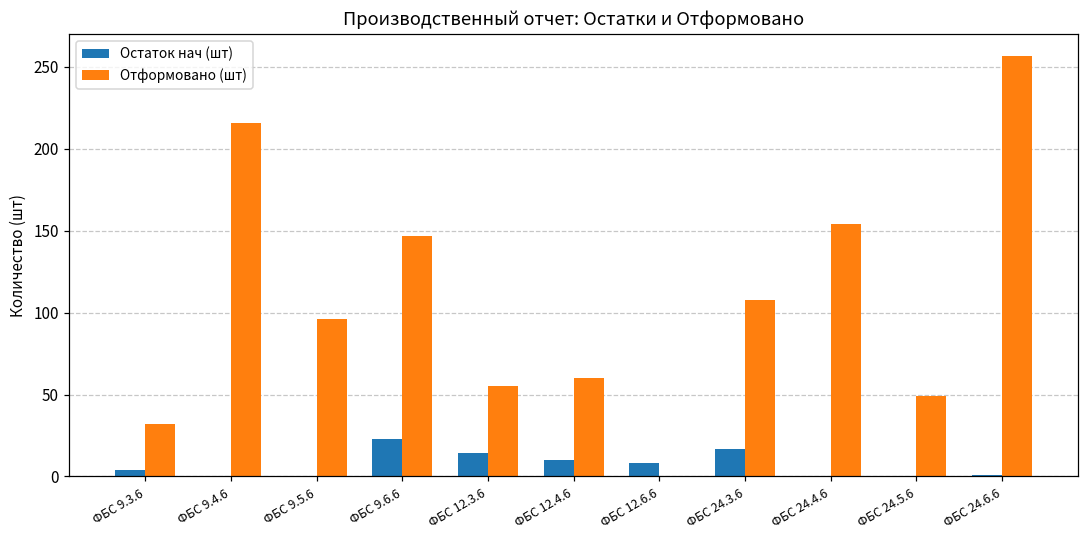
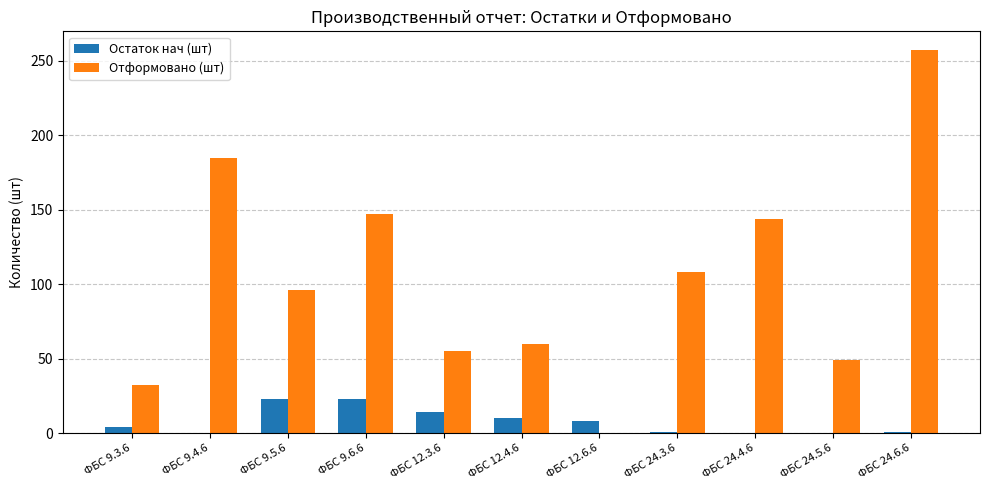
Отформовано (шт), ФБС 9.4.6: 216 -> 185
Остаток нач (шт), ФБС 9.5.6: 0 -> 23
Остаток нач (шт), ФБС 24.3.6: 17 -> 1
Отформовано (шт), ФБС 24.4.6: 154 -> 144
